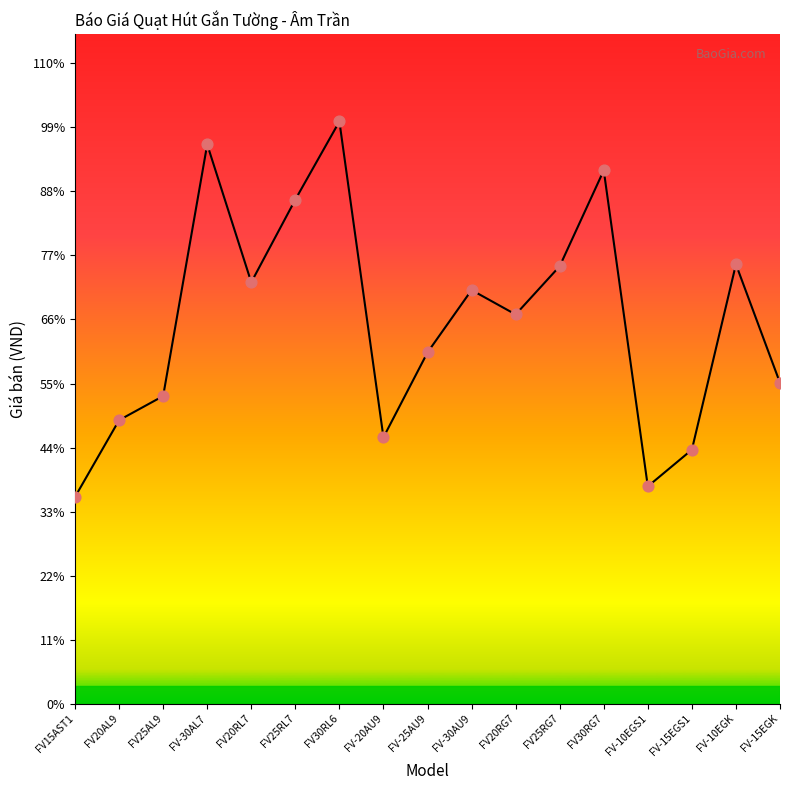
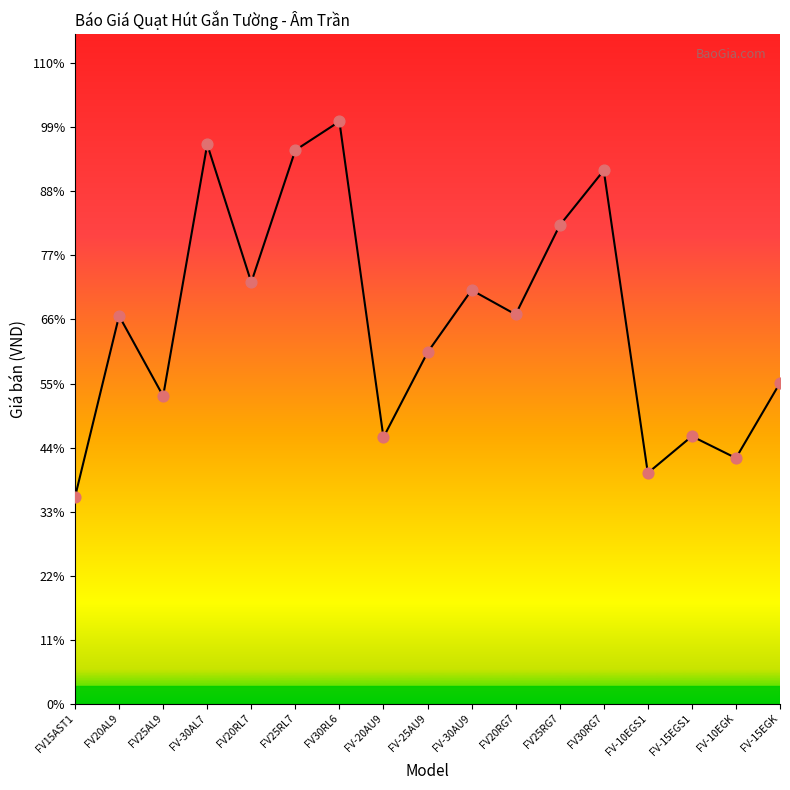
FV20AL9: 49% -> 67%
FV25RL7: 87% -> 95%
FV25RG7: 75% -> 82%
FV-10EGS1: 37% -> 40%
FV-15EGS1: 44% -> 46%
FV-10EGK: 75% -> 42%
